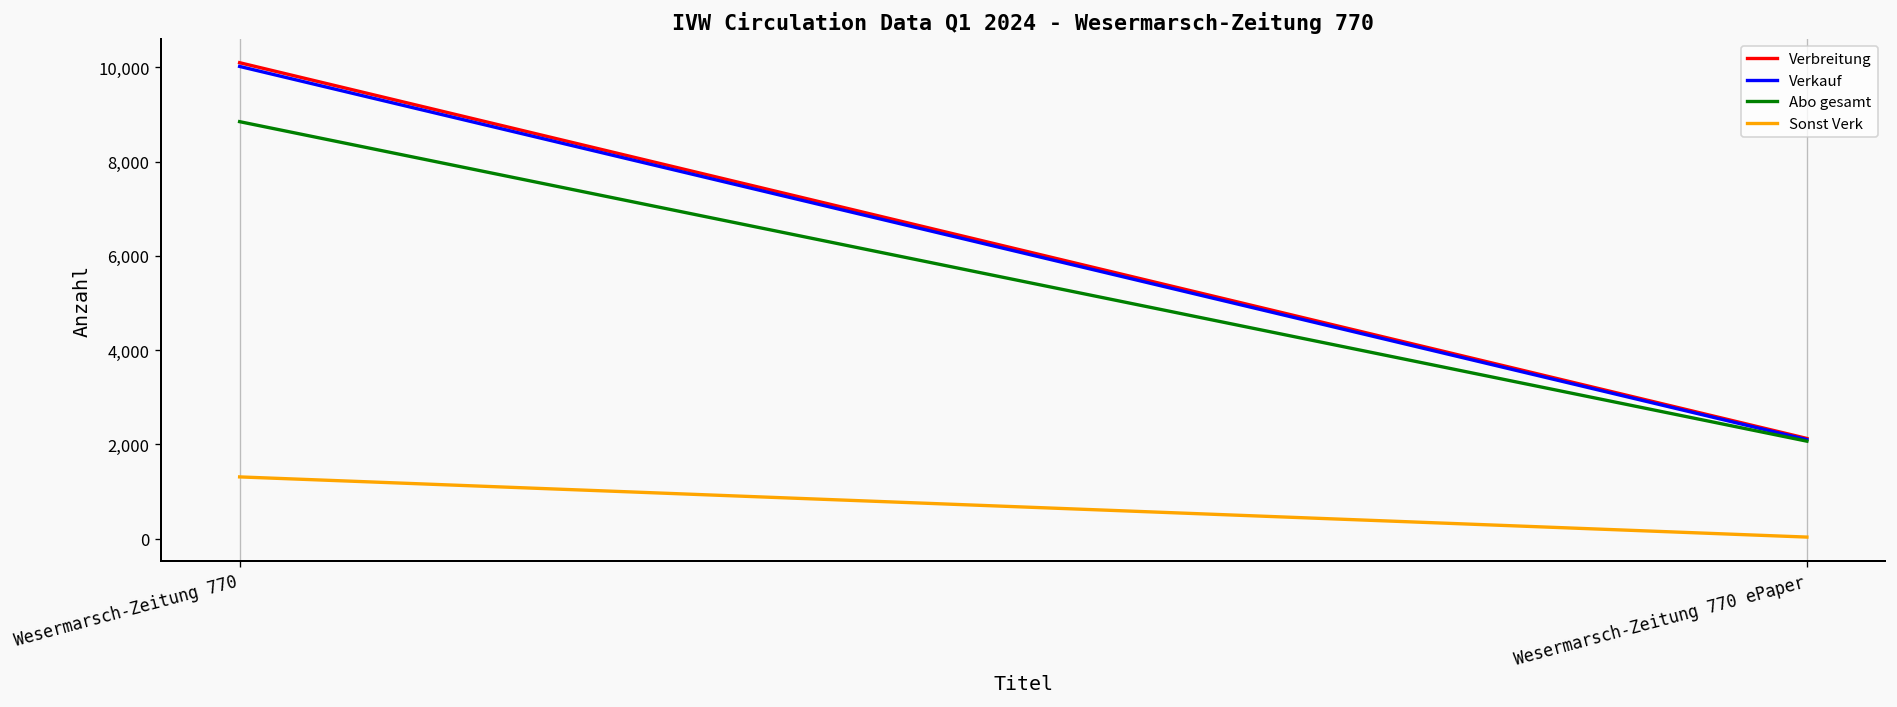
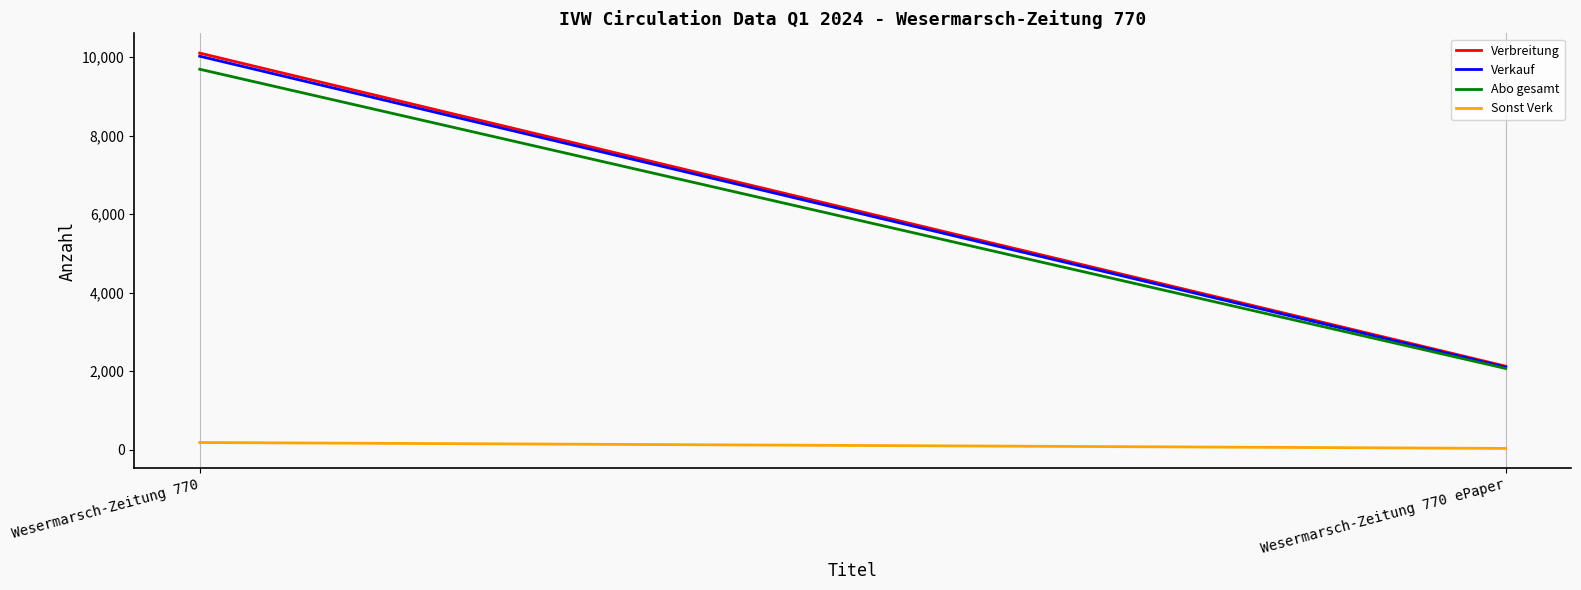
Abo gesamt, Wesermarsch-Zeitung 770: 8,800 -> 9,700
Sonst Verk, Wesermarsch-Zeitung 770: 1,300 -> 200
